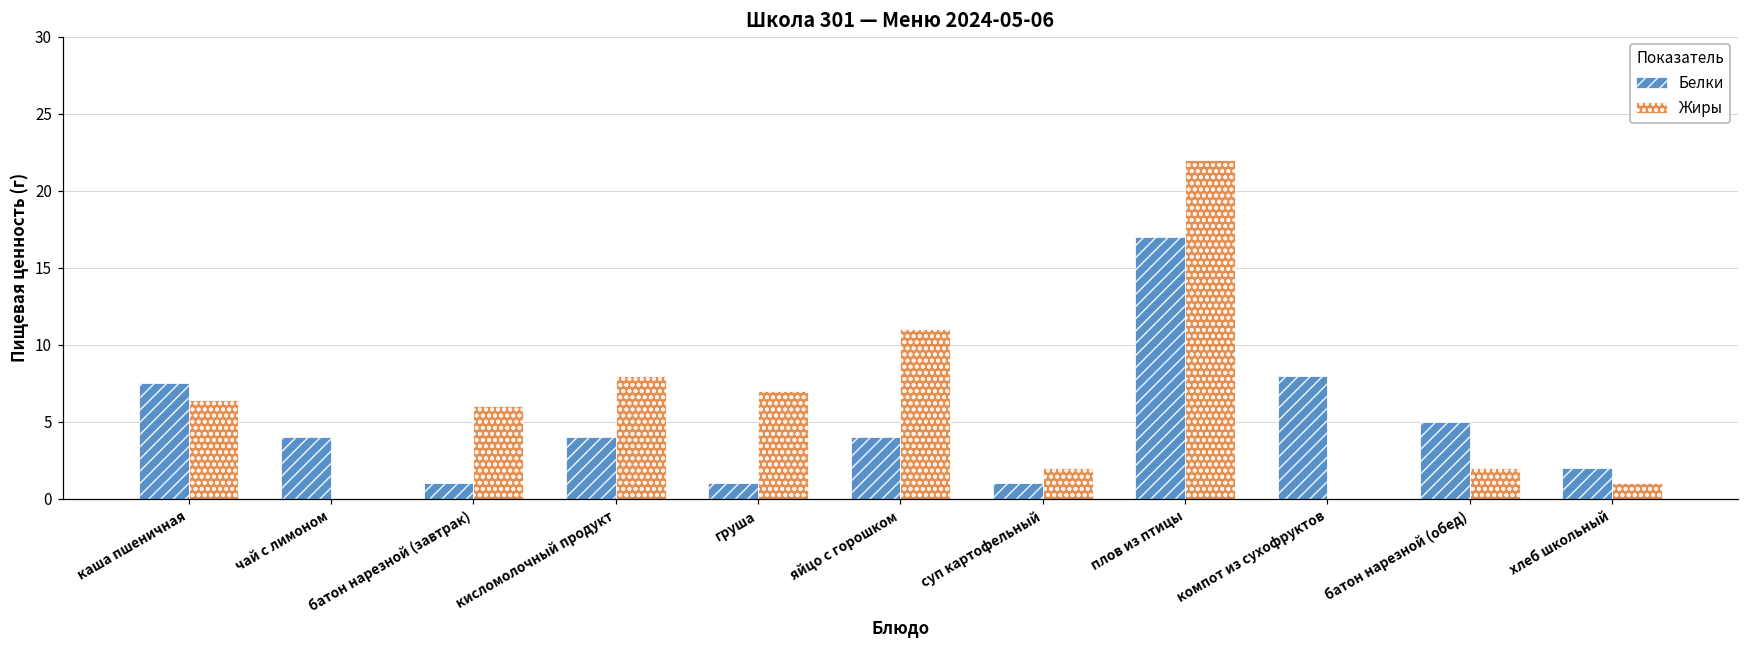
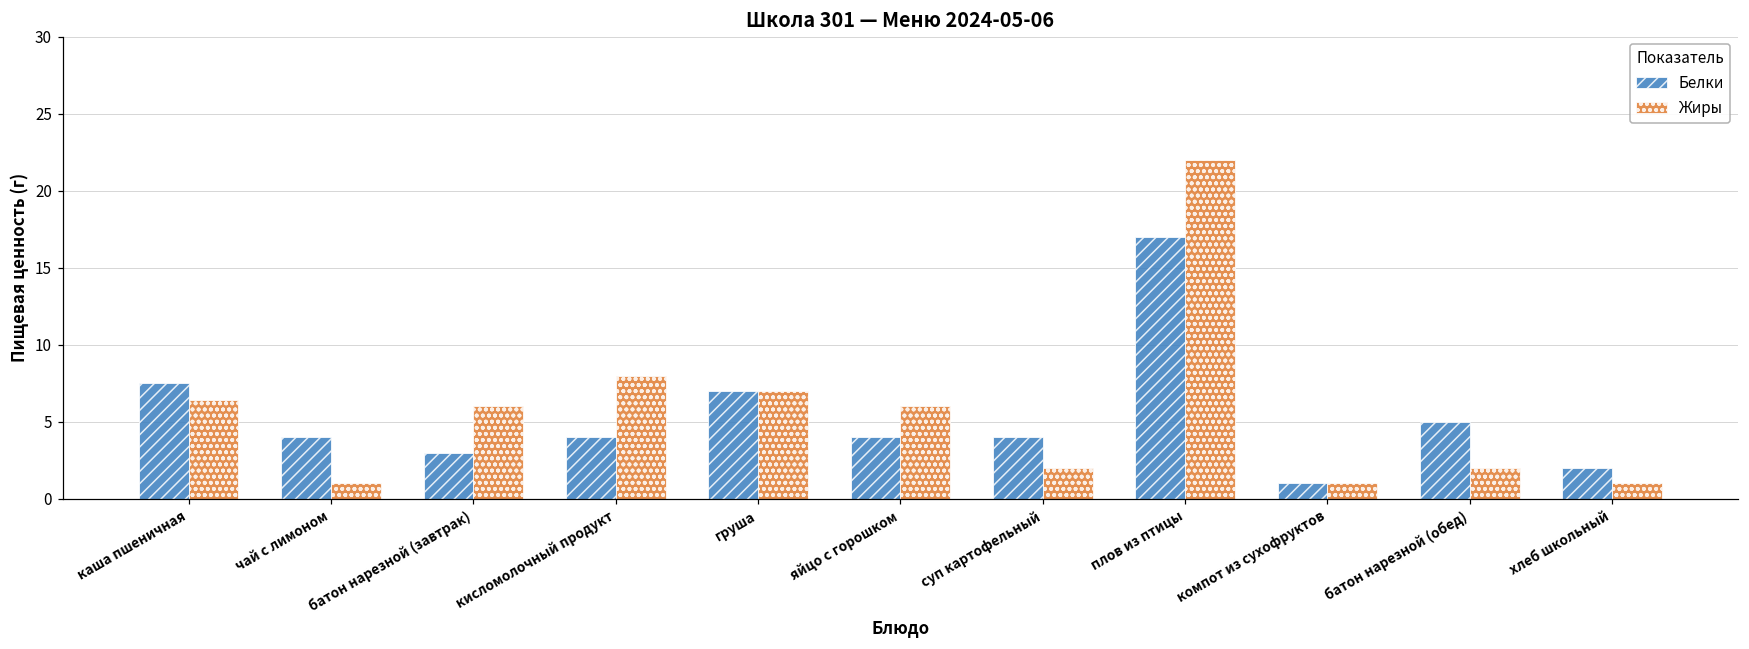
Жиры, чай с лимоном: 0 -> 1
Белки, батон нарезной (завтрак): 1 -> 3
Белки, груша: 1 -> 7
Жиры, яйцо с горошком: 11 -> 6
Белки, суп картофельный: 1 -> 4
Белки, компот из сухофруктов: 8 -> 1
Жиры, компот из сухофруктов: 0 -> 1
